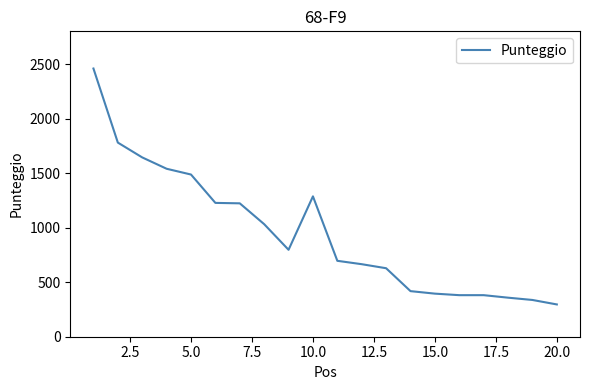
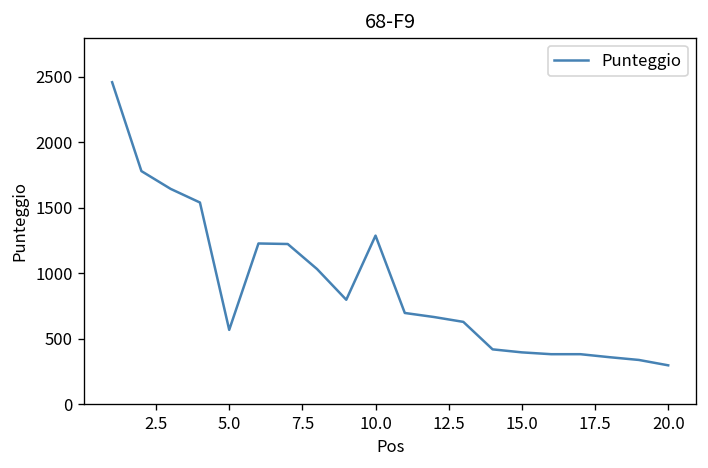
5.0: 1490 -> 570
